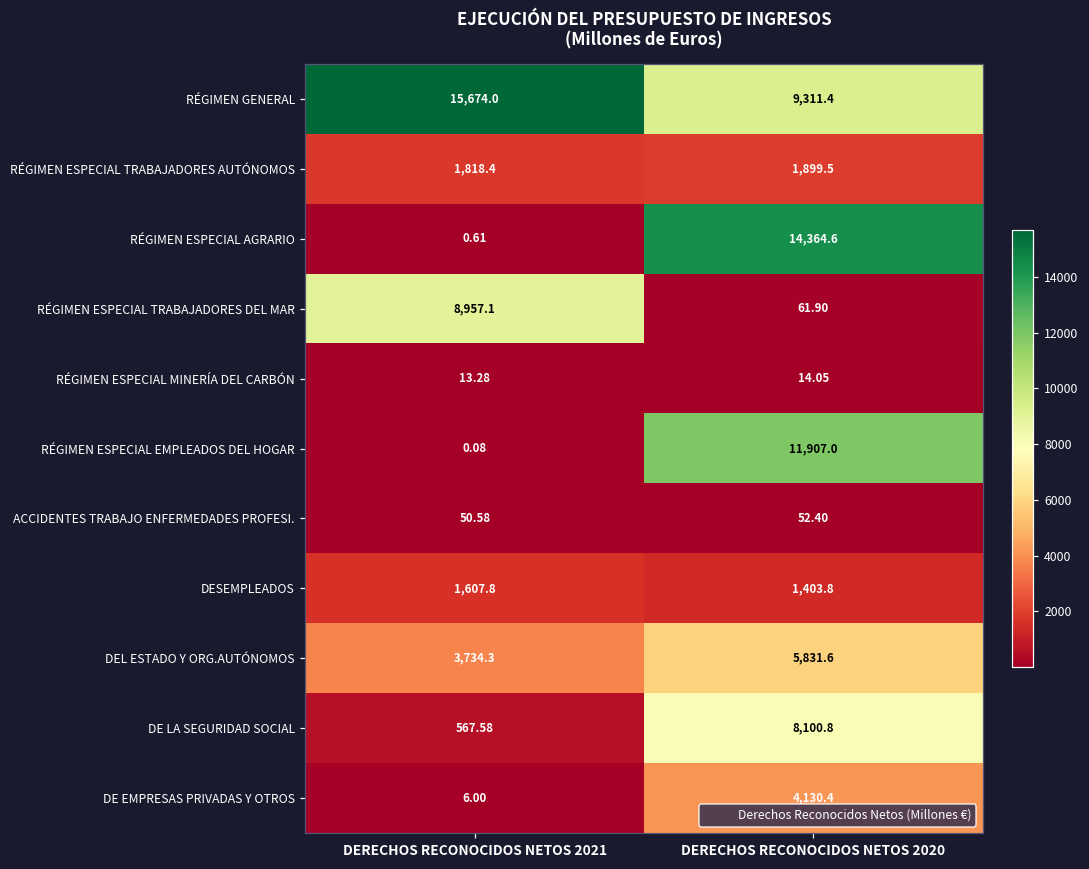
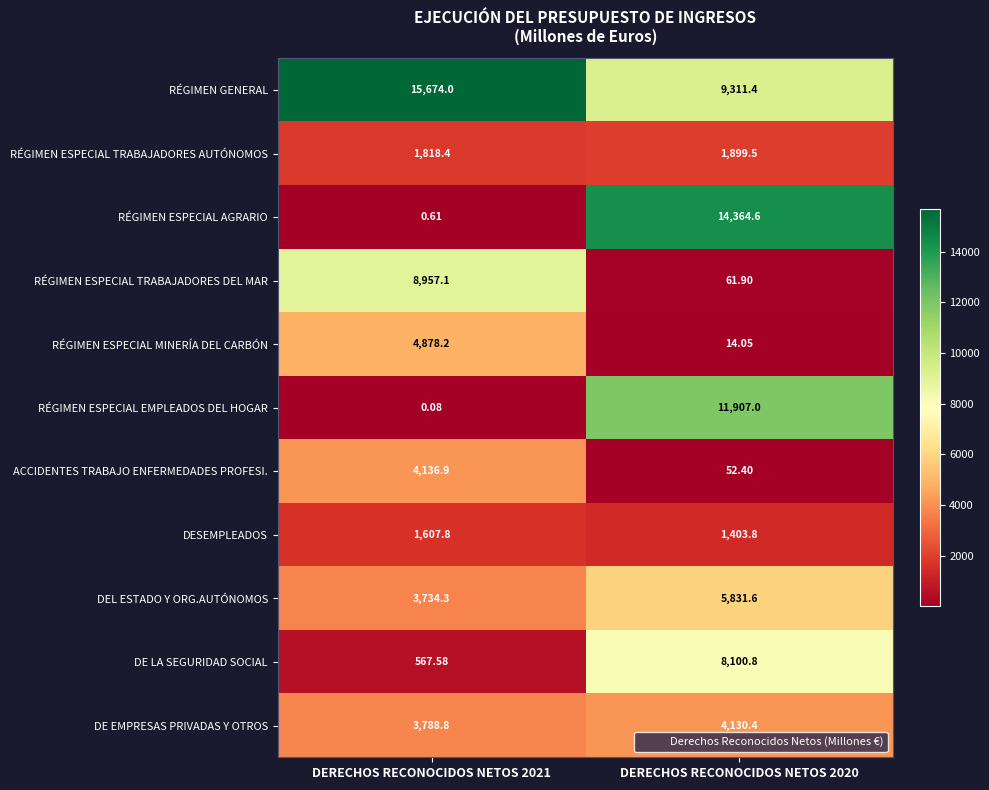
RÉGIMEN ESPECIAL MINERÍA DEL CARBÓN, DERECHOS RECONOCIDOS NETOS 2021: 13.28 -> 4,878.2
ACCIDENTES TRABAJO ENFERMEDADES PROFESI., DERECHOS RECONOCIDOS NETOS 2021: 50.58 -> 4,136.9
DE EMPRESAS PRIVADAS Y OTROS, DERECHOS RECONOCIDOS NETOS 2021: 6.00 -> 3,788.8
